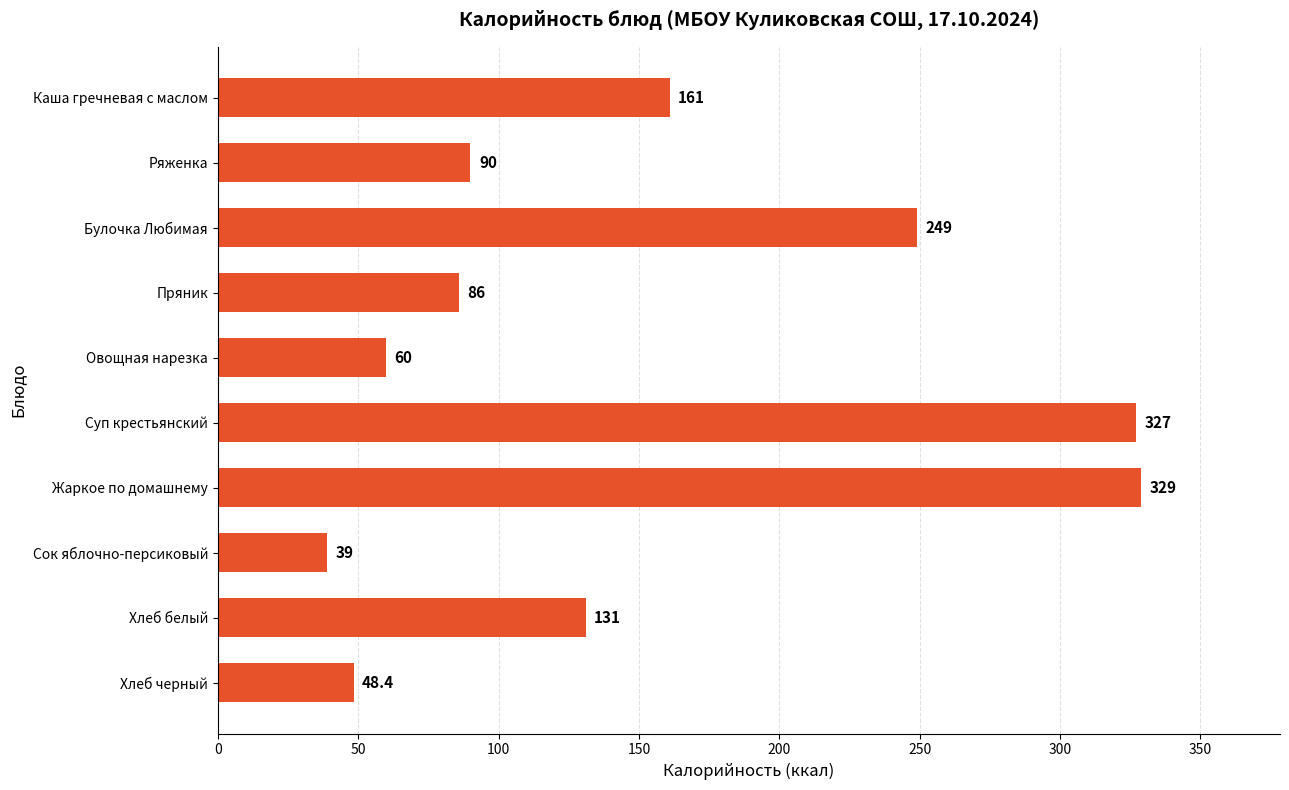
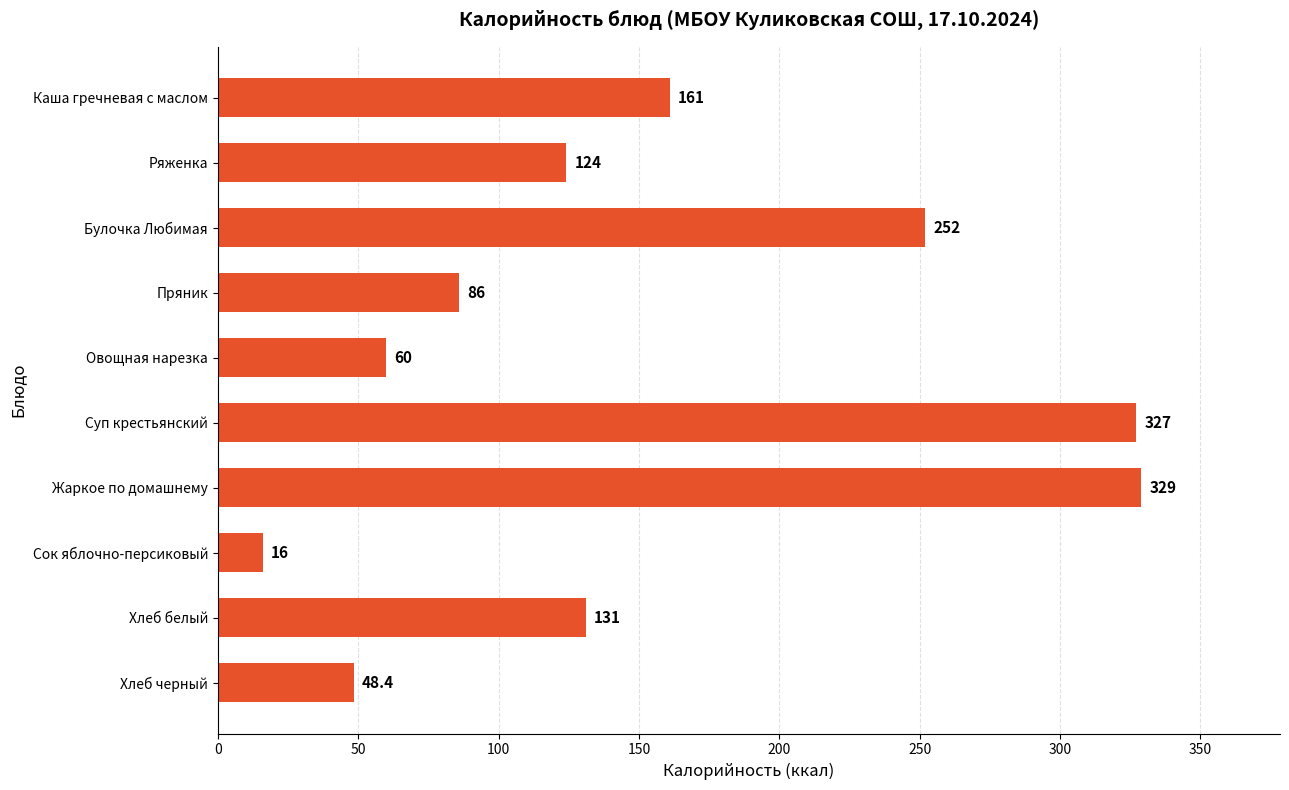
Ряженка: 90 -> 124
Булочка Любимая: 249 -> 252
Сок яблочно-персиковый: 39 -> 16
